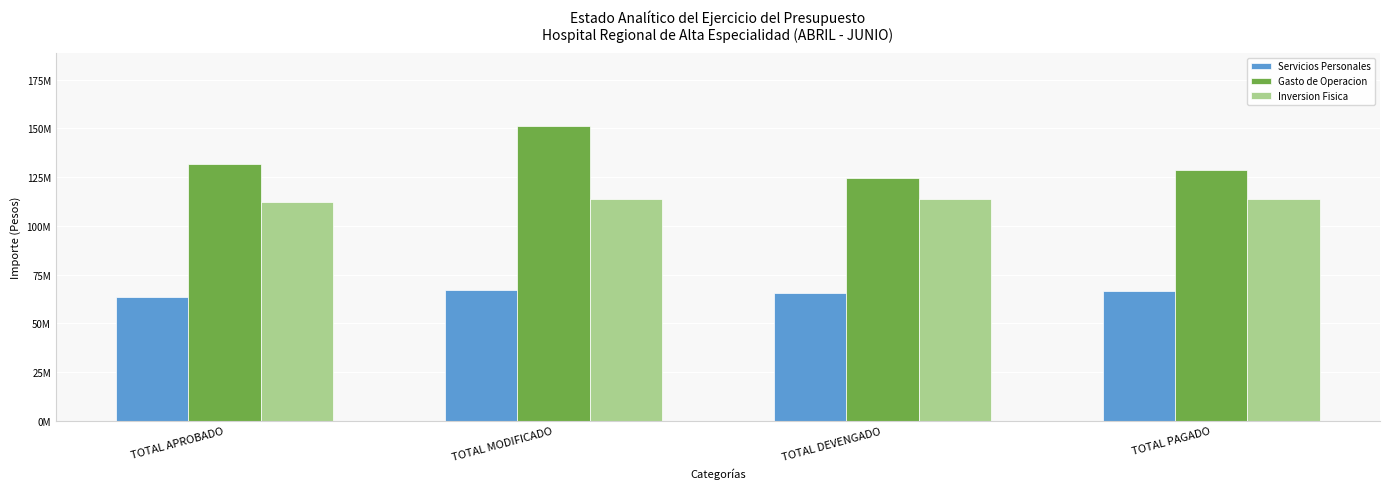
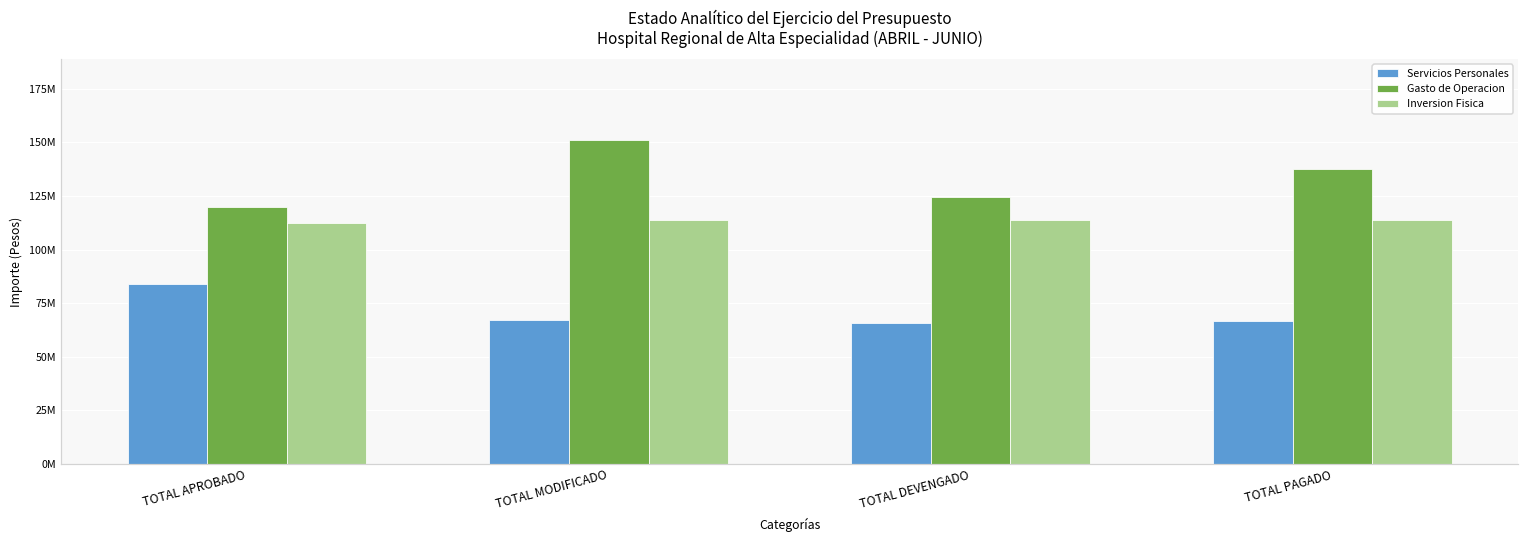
Servicios Personales, TOTAL APROBADO: 63000000 -> 84000000
Gasto de Operacion, TOTAL APROBADO: 132000000 -> 120000000
Gasto de Operacion, TOTAL PAGADO: 129000000 -> 138000000
